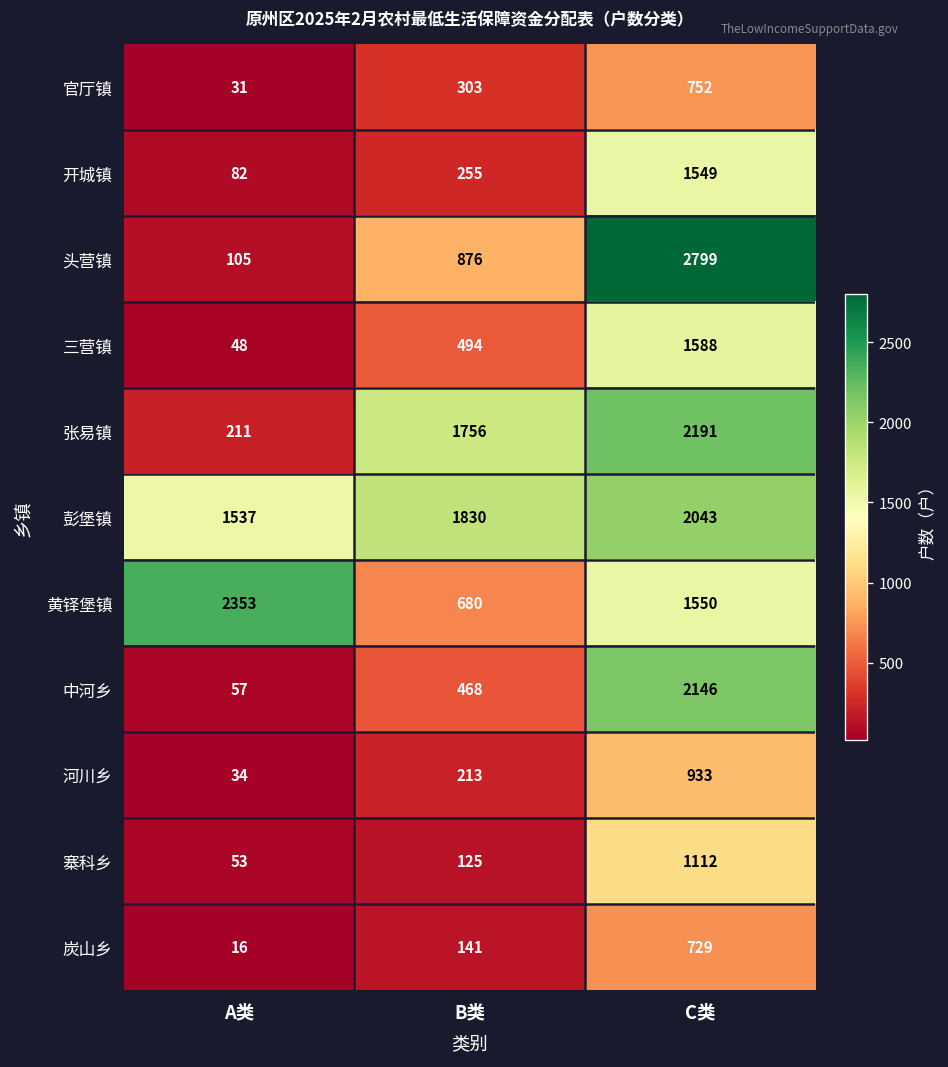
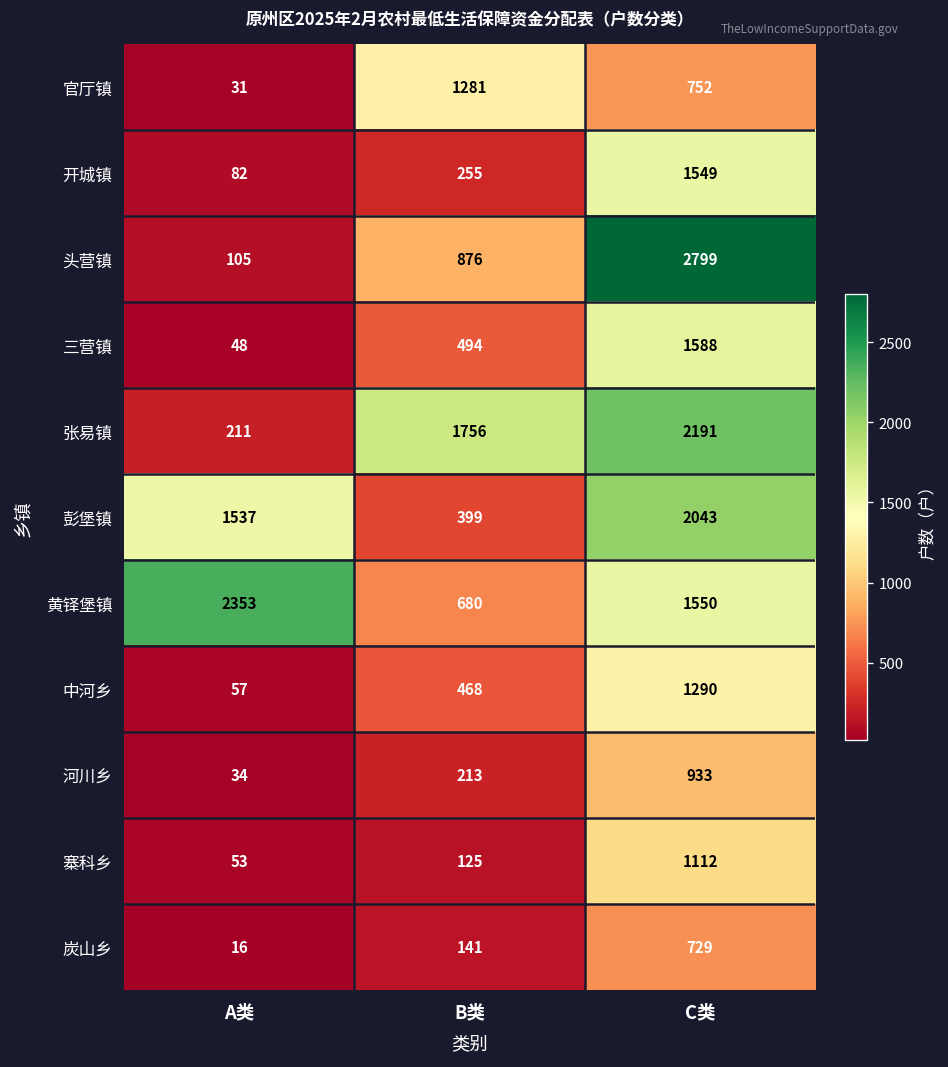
官厅镇, B类: 303 -> 1281
彭堡镇, B类: 1830 -> 399
中河乡, C类: 2146 -> 1290
